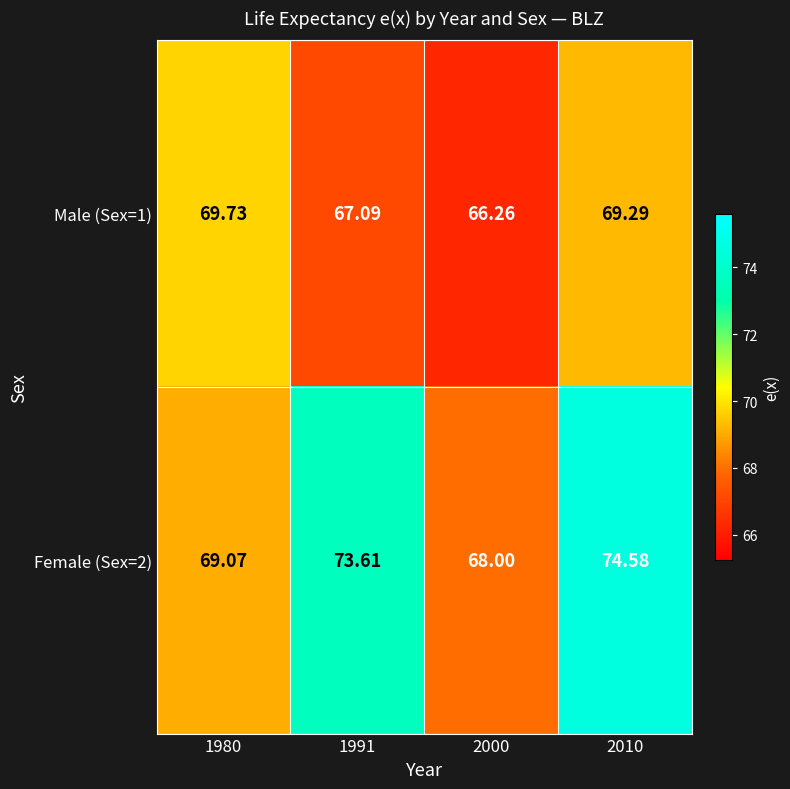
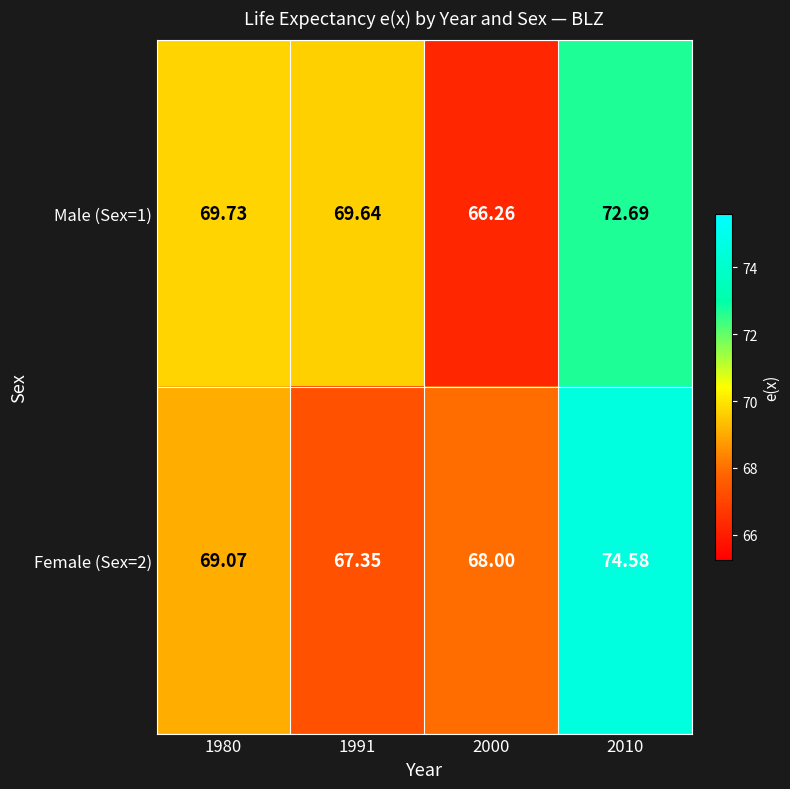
Male (Sex=1), 1991: 67.09 -> 69.64
Male (Sex=1), 2010: 69.29 -> 72.69
Female (Sex=2), 1991: 73.61 -> 67.35
